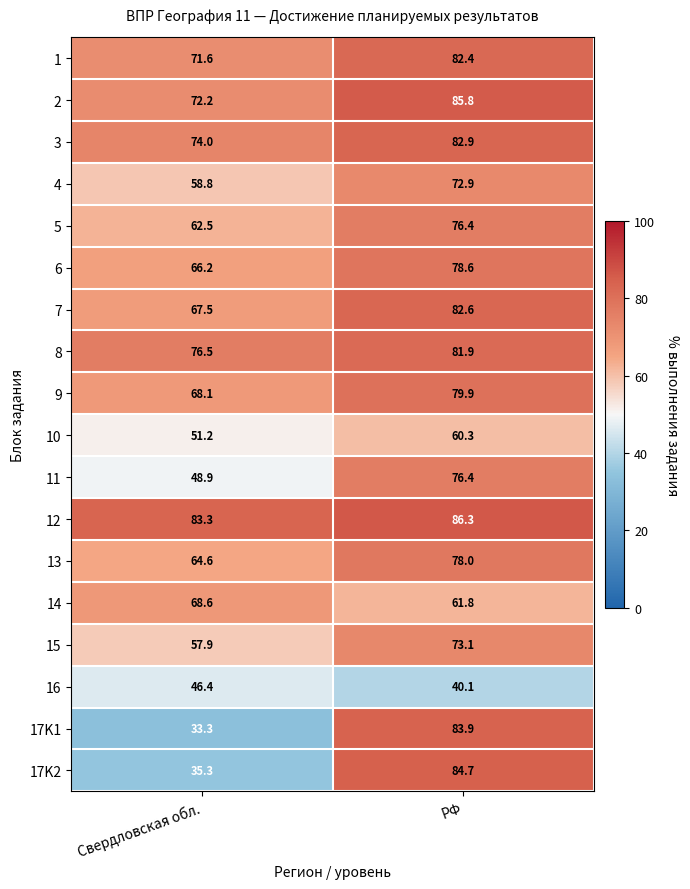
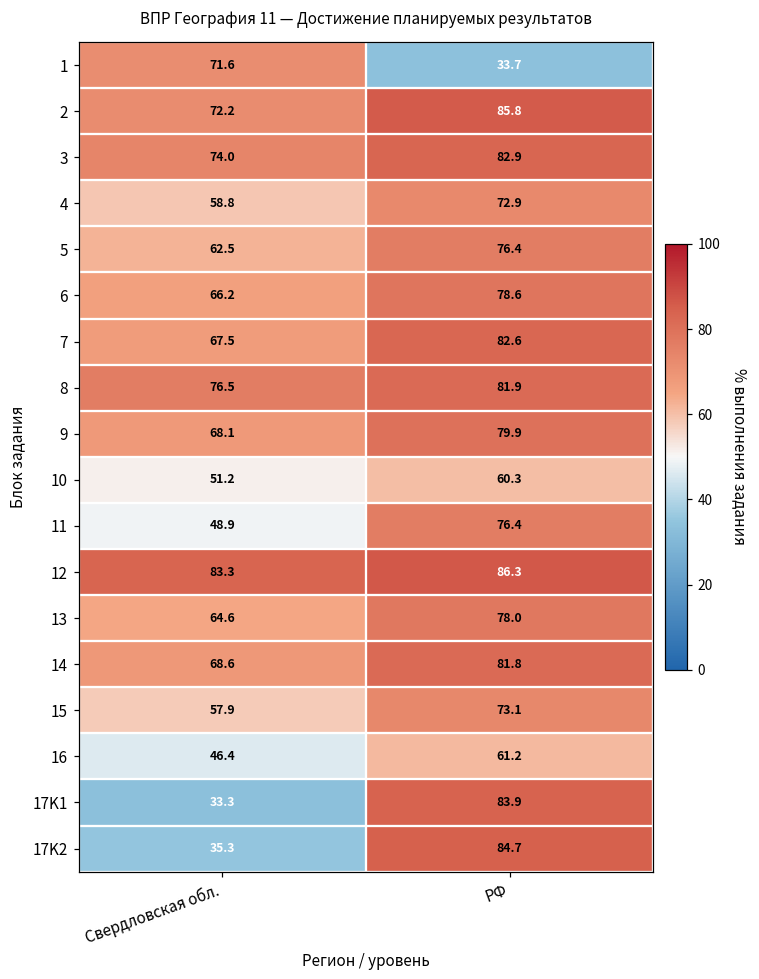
1, РФ: 82.4 -> 33.7
14, РФ: 61.8 -> 81.8
16, РФ: 40.1 -> 61.2
